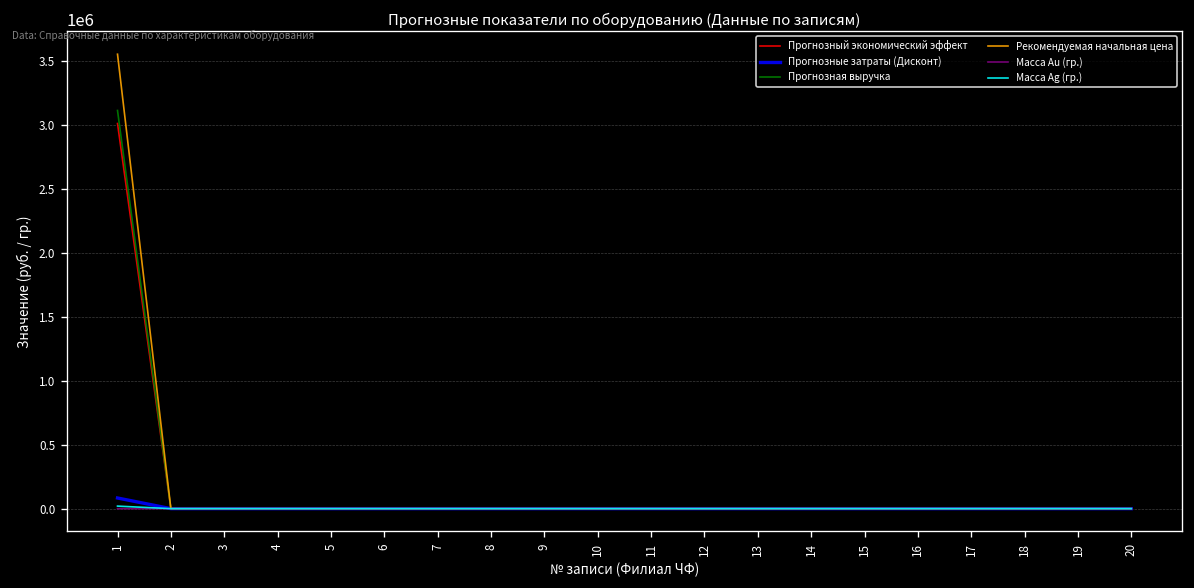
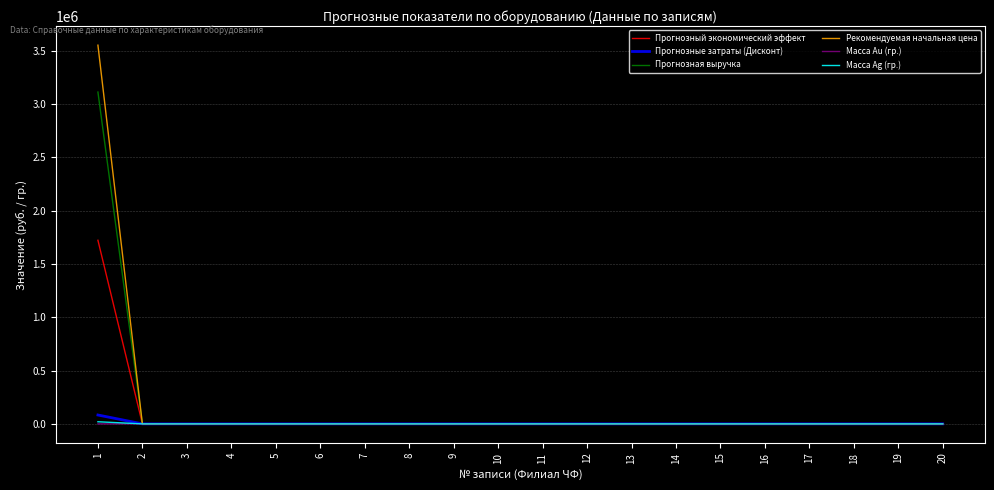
Прогнозный экономический эффект, 1: 3010000 -> 1720000
